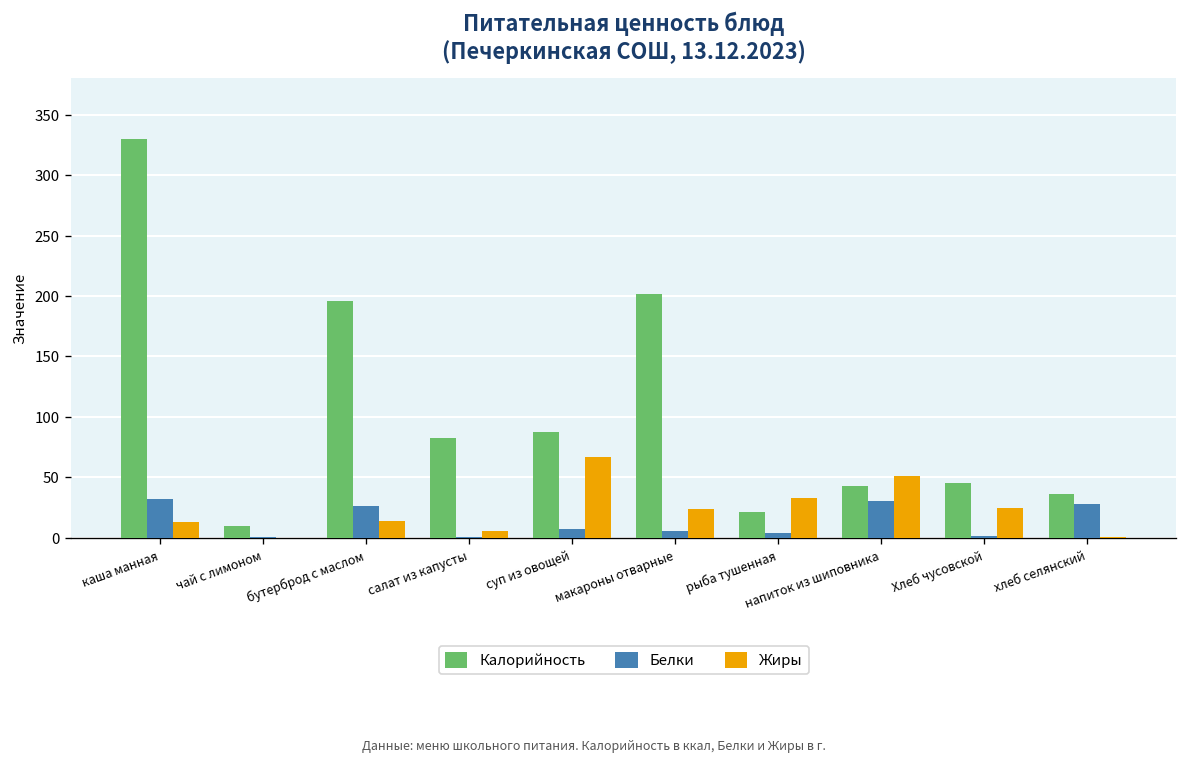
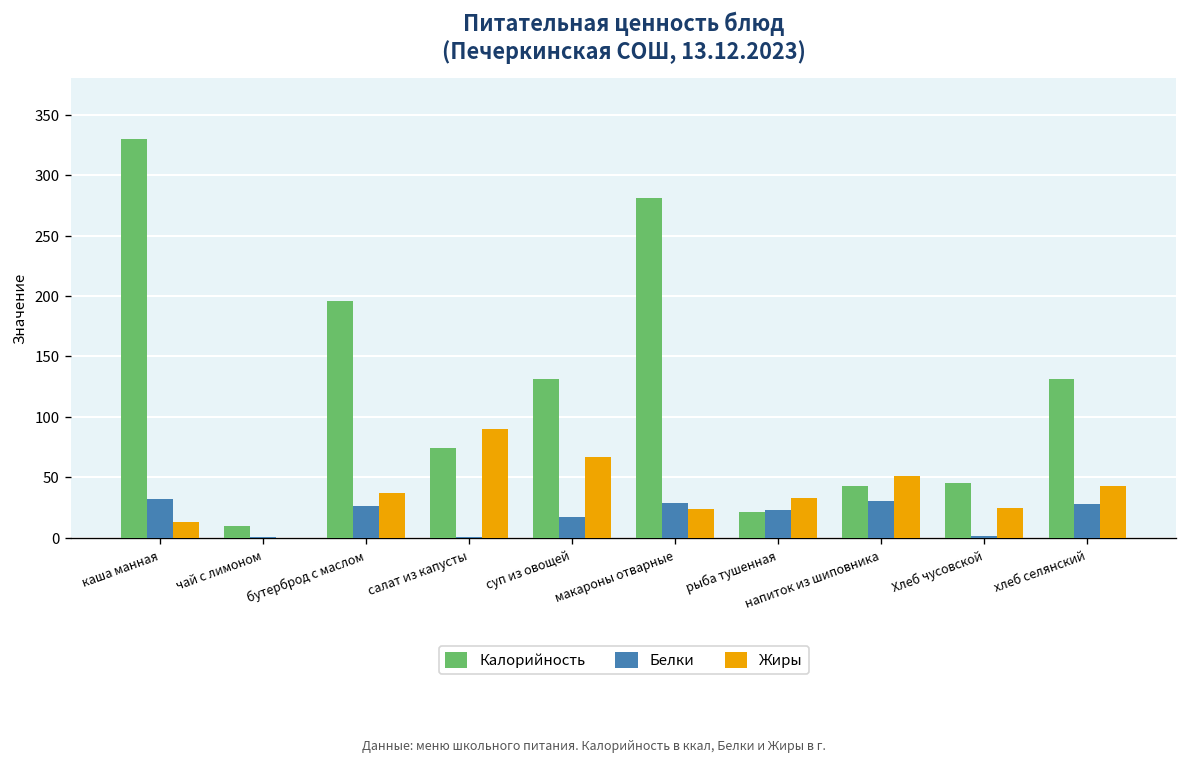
Жиры, бутерброд с маслом: 14 -> 37
Калорийность, салат из капусты: 83 -> 74
Жиры, салат из капусты: 5 -> 90
Калорийность, суп из овощей: 88 -> 131
Белки, суп из овощей: 7 -> 17
Калорийность, макароны отварные: 202 -> 281
Белки, макароны отварные: 5 -> 29
Белки, рыба тушенная: 4 -> 23
Калорийность, хлеб селянский: 36 -> 132
Жиры, хлеб селянский: 1 -> 43
